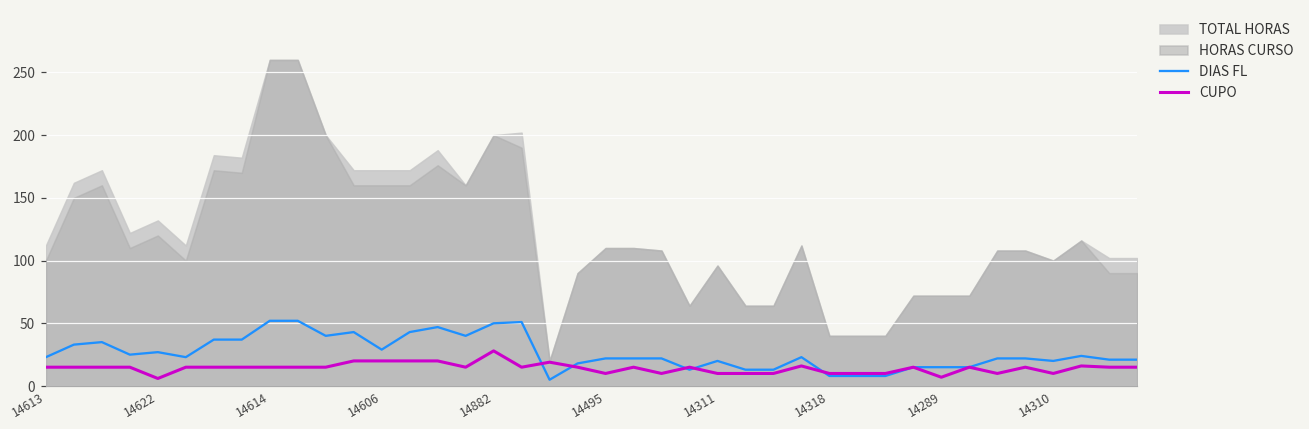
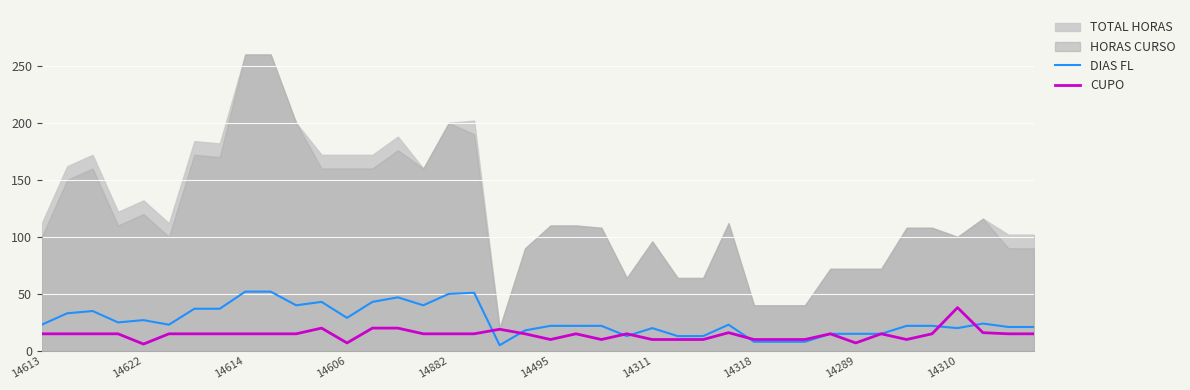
CUPO, 14606: 20 -> 7
CUPO, 14882: 28 -> 15
CUPO, 14310: 10 -> 38
